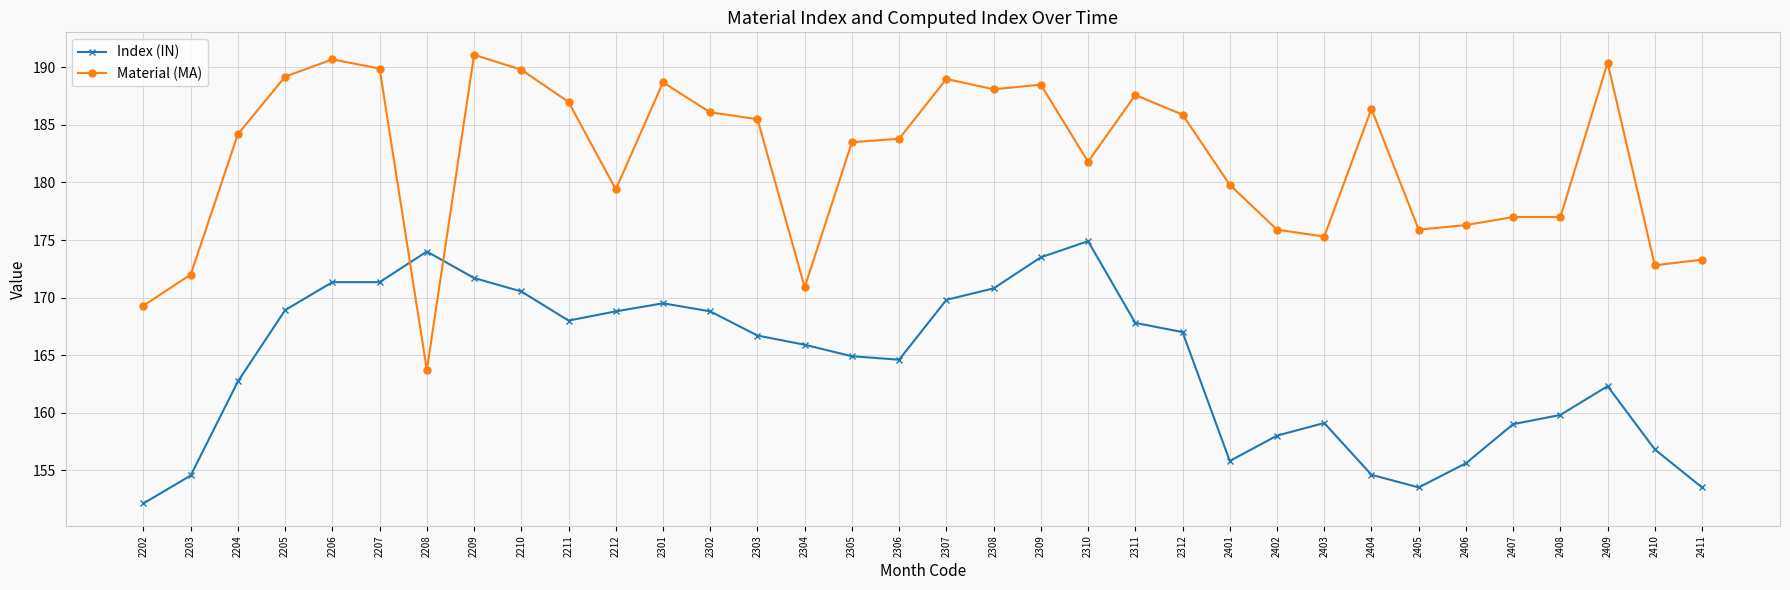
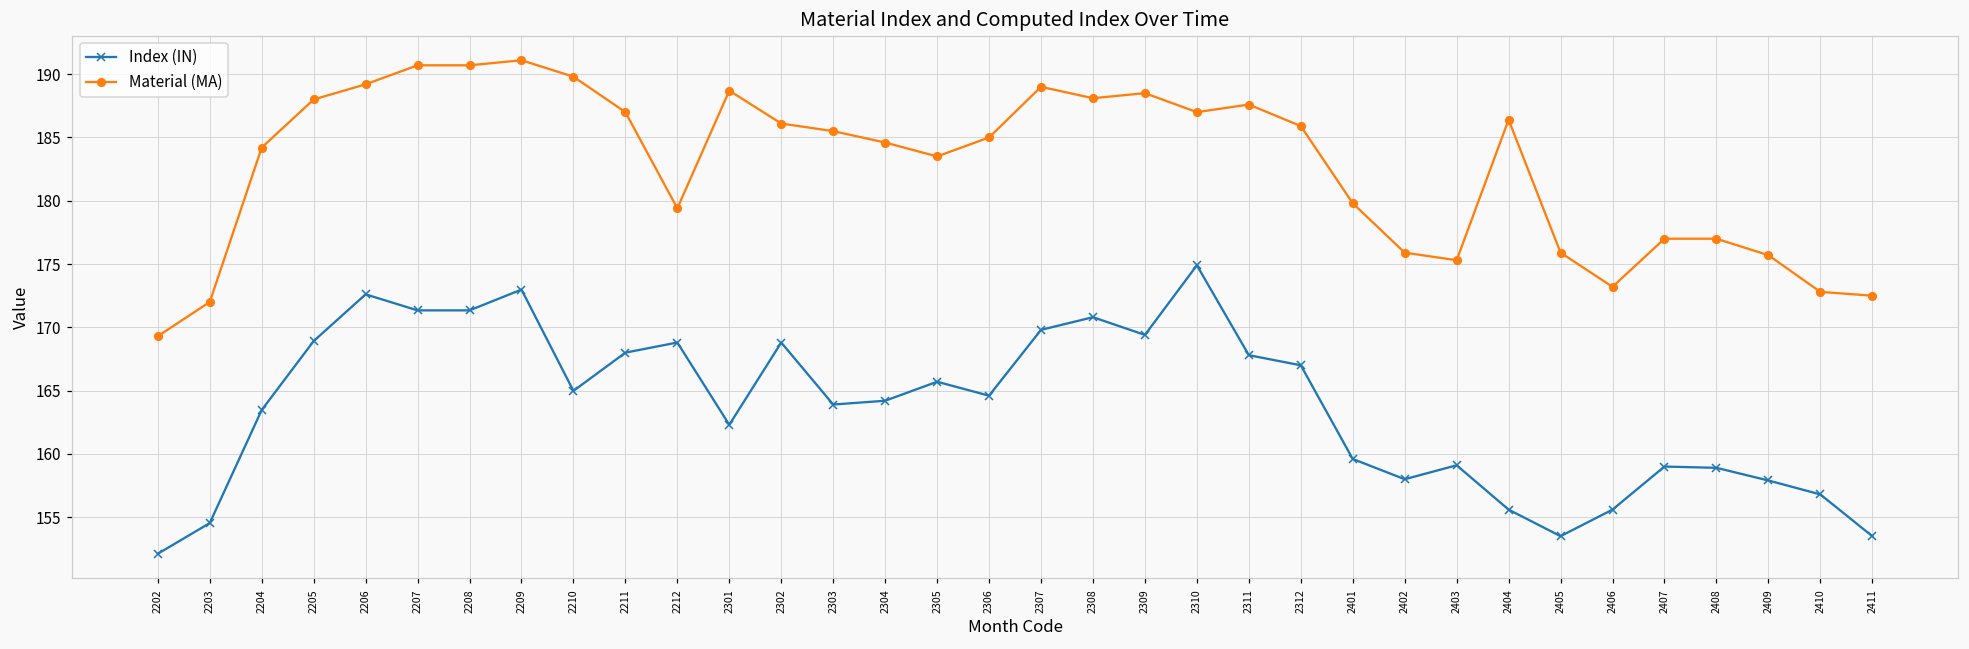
Index (IN), 2204: 162.7 -> 163.5
Material (MA), 2205: 189.2 -> 188.0
Index (IN), 2206: 171.3 -> 172.6
Material (MA), 2206: 190.7 -> 189.2
Material (MA), 2207: 189.9 -> 190.7
Index (IN), 2208: 174.0 -> 171.3
Material (MA), 2208: 163.7 -> 190.7
Index (IN), 2209: 171.7 -> 173.0
Index (IN), 2210: 170.5 -> 165.0
Index (IN), 2301: 169.5 -> 162.3
Index (IN), 2303: 166.7 -> 163.9
Index (IN), 2304: 165.9 -> 164.2
Material (MA), 2304: 170.9 -> 184.6
Index (IN), 2305: 164.9 -> 165.7
Material (MA), 2306: 183.8 -> 185.0
Index (IN), 2309: 173.5 -> 169.4
Material (MA), 2310: 181.8 -> 187.0
Index (IN), 2401: 155.8 -> 159.6
Index (IN), 2404: 154.6 -> 155.6
Material (MA), 2406: 176.3 -> 173.2
Index (IN), 2408: 159.8 -> 158.9
Index (IN), 2409: 162.3 -> 157.9
Material (MA), 2409: 190.4 -> 175.7
Material (MA), 2411: 173.3 -> 172.5
